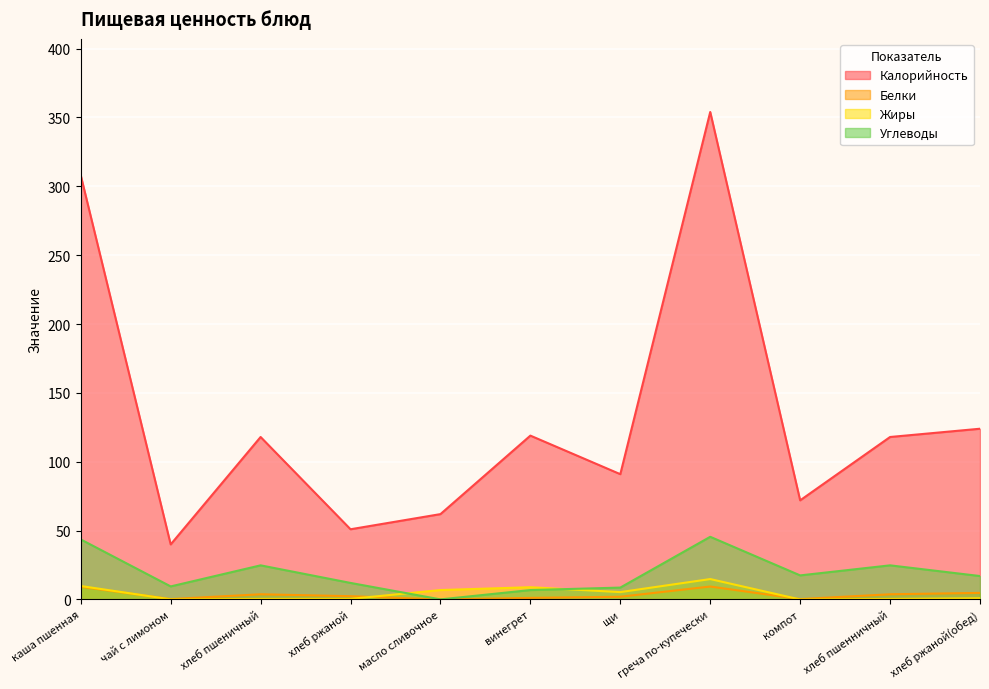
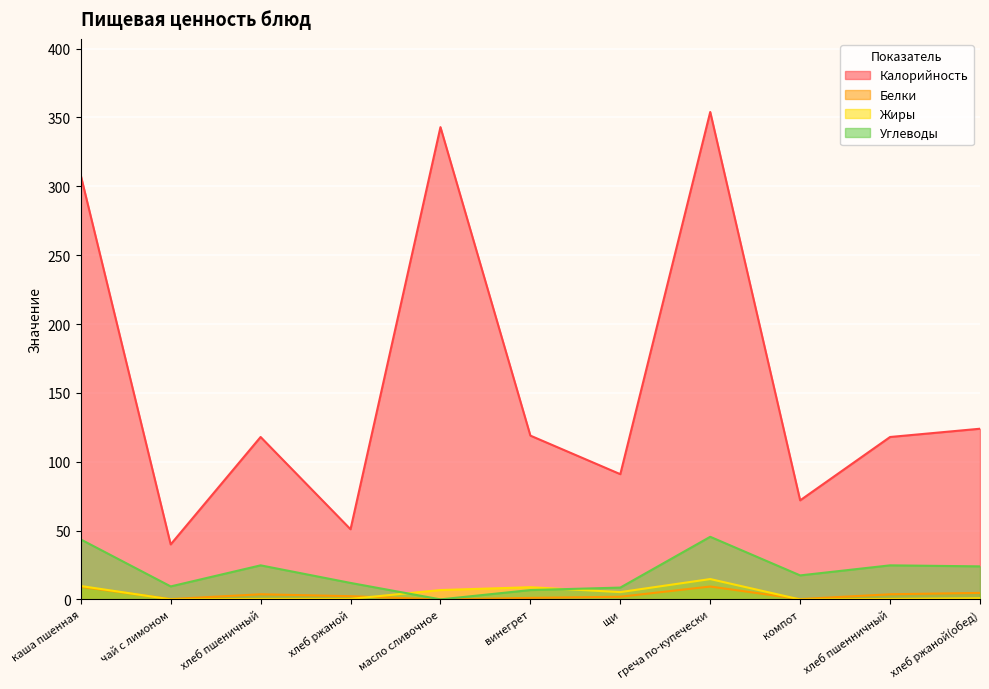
Калорийность, масло сливочное: 62 -> 343
Углеводы, хлеб ржаной(обед): 17 -> 24
